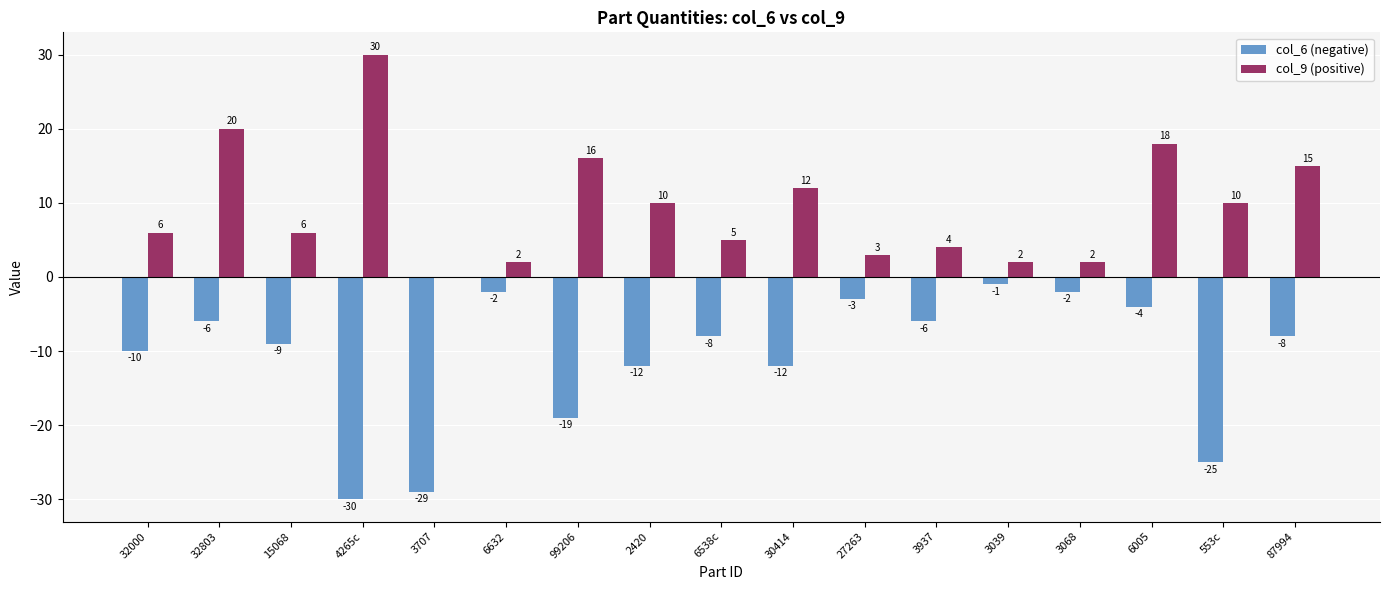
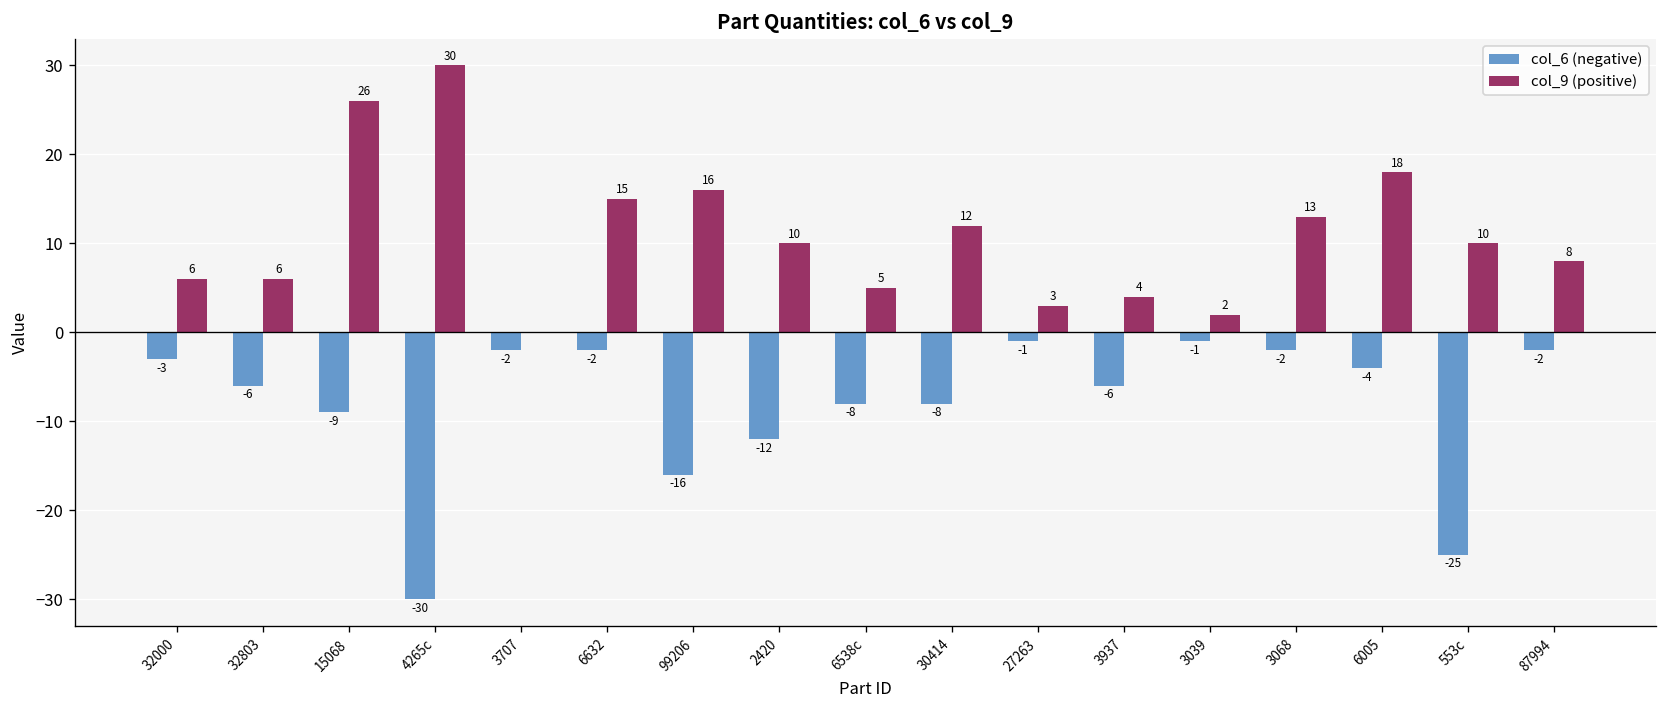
col_6 (negative), 32000: -10 -> -3
col_9 (positive), 32803: 20 -> 6
col_9 (positive), 15068: 6 -> 26
col_6 (negative), 3707: -29 -> -2
col_9 (positive), 6632: 2 -> 15
col_6 (negative), 99206: -19 -> -16
col_6 (negative), 30414: -12 -> -8
col_6 (negative), 27263: -3 -> -1
col_9 (positive), 3068: 2 -> 13
col_6 (negative), 87994: -8 -> -2
col_9 (positive), 87994: 15 -> 8
